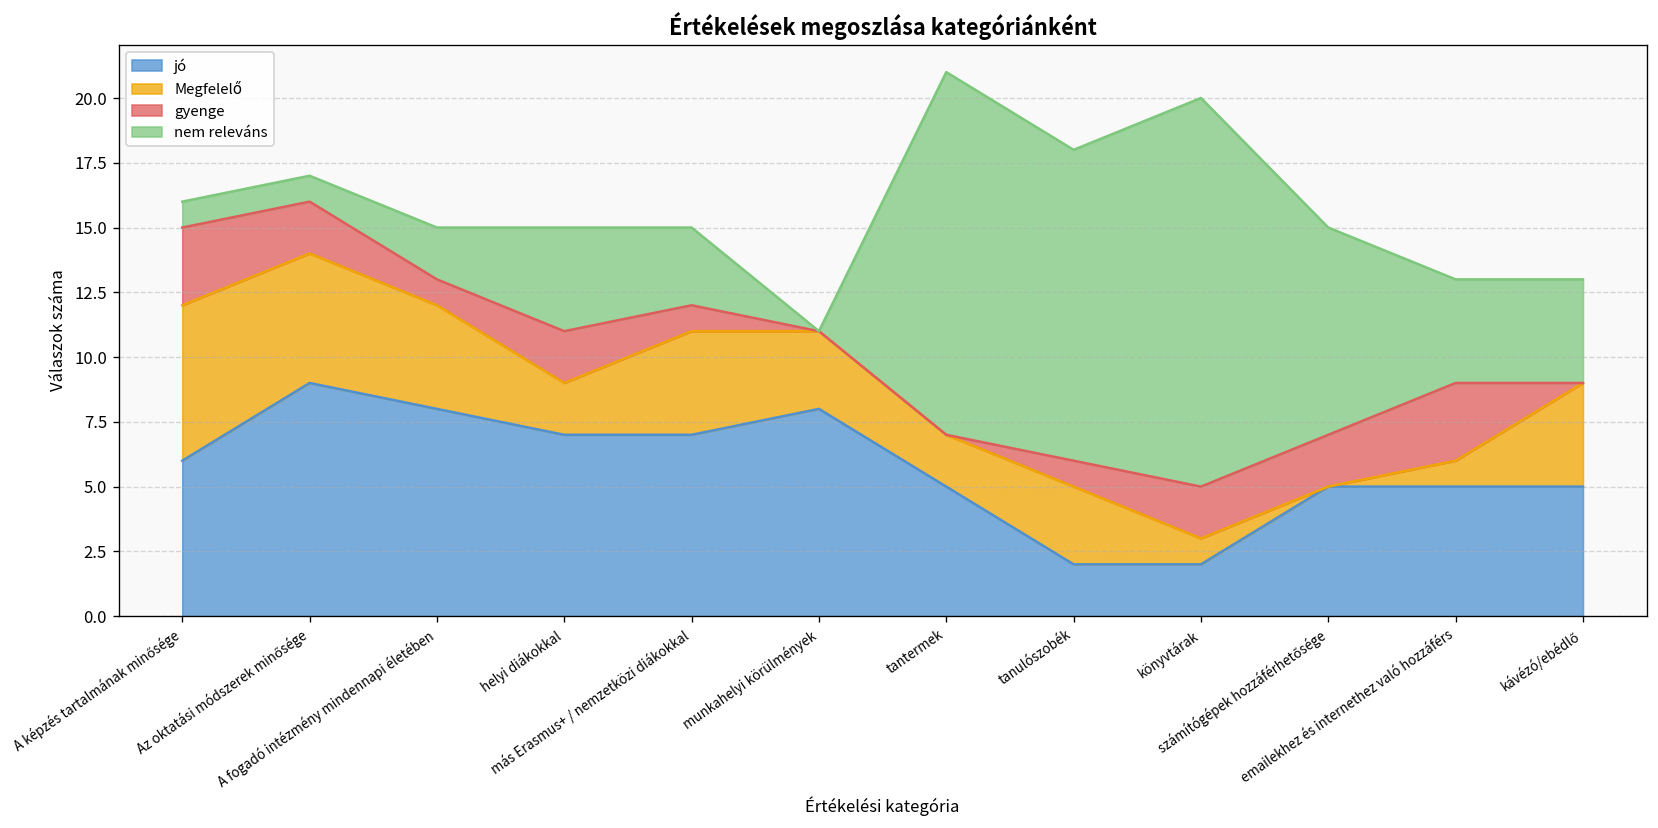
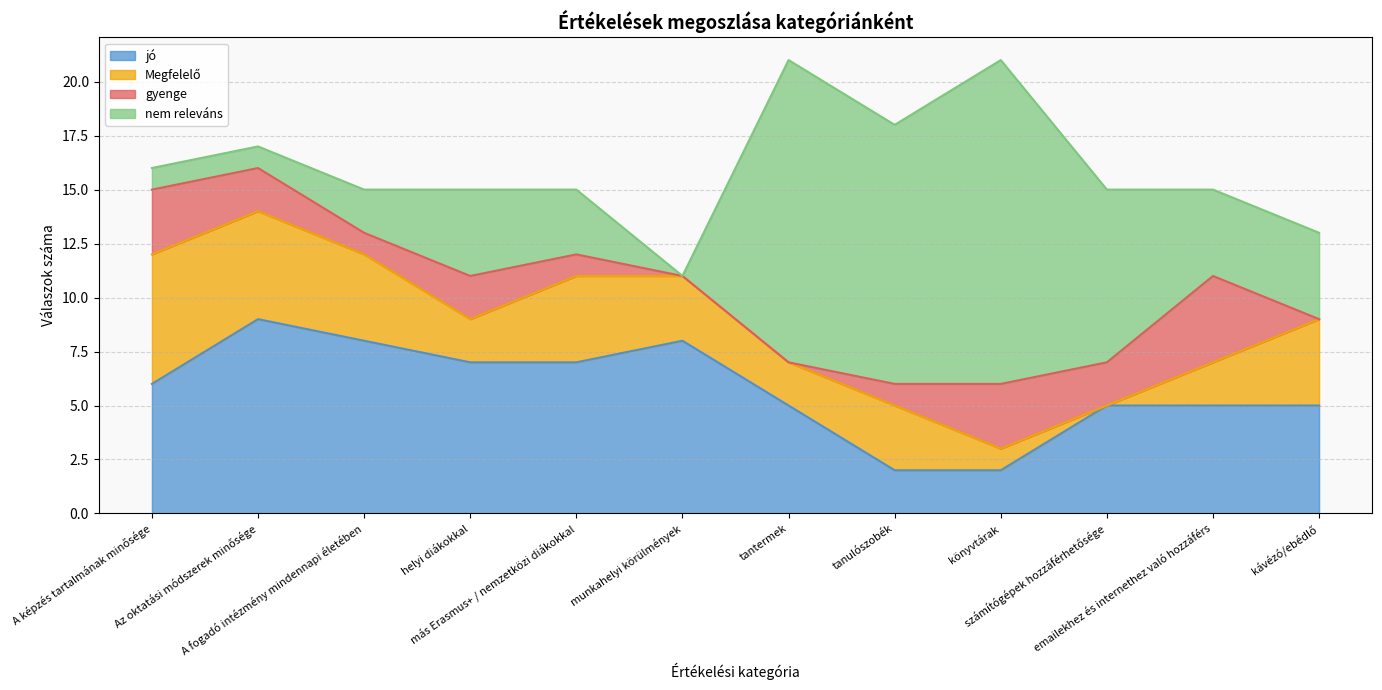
gyenge, könyvtárak: 2 -> 3
Megfelelő, emailekhez és internethez való hozzáférs: 1 -> 2
gyenge, emailekhez és internethez való hozzáférs: 3 -> 4
